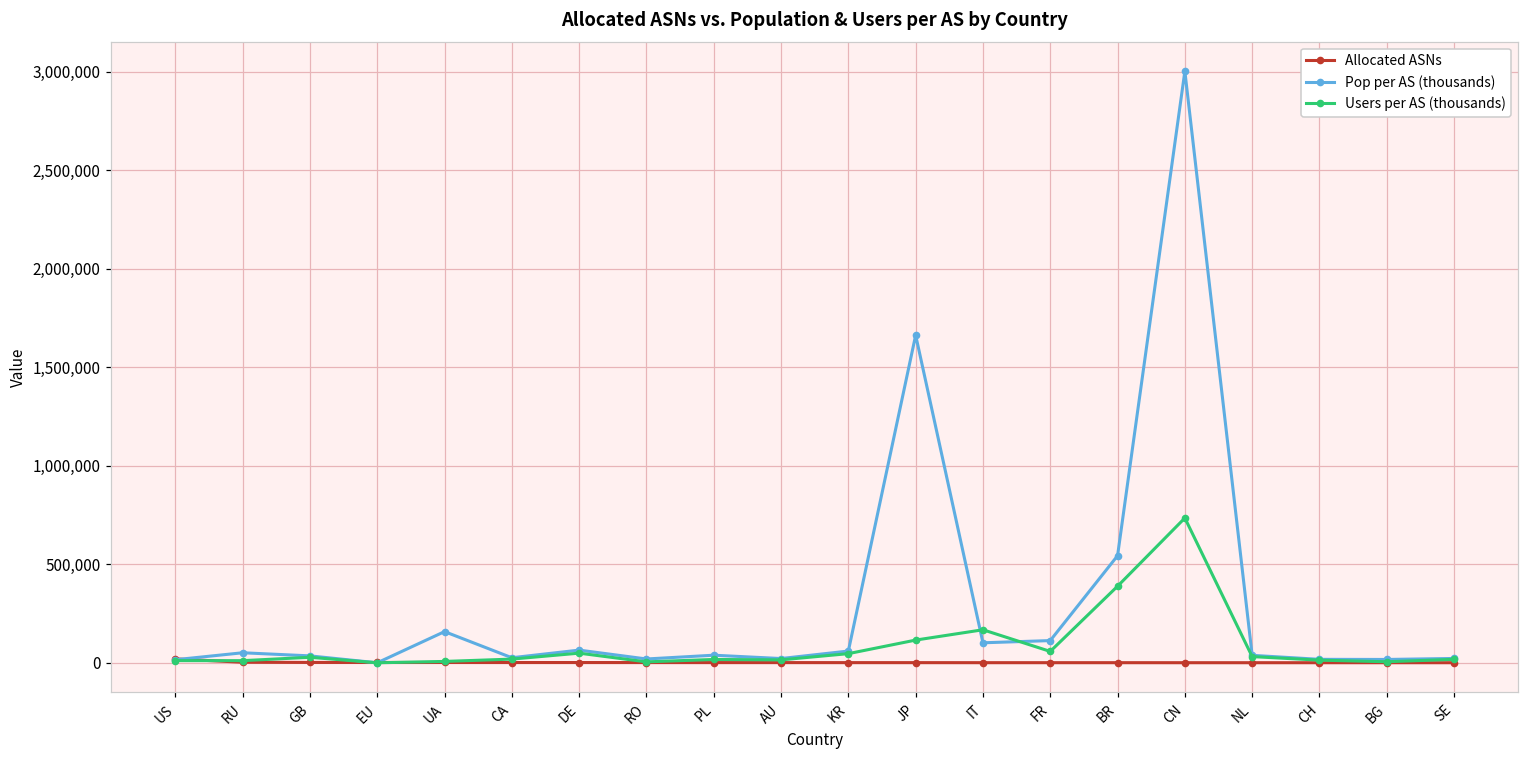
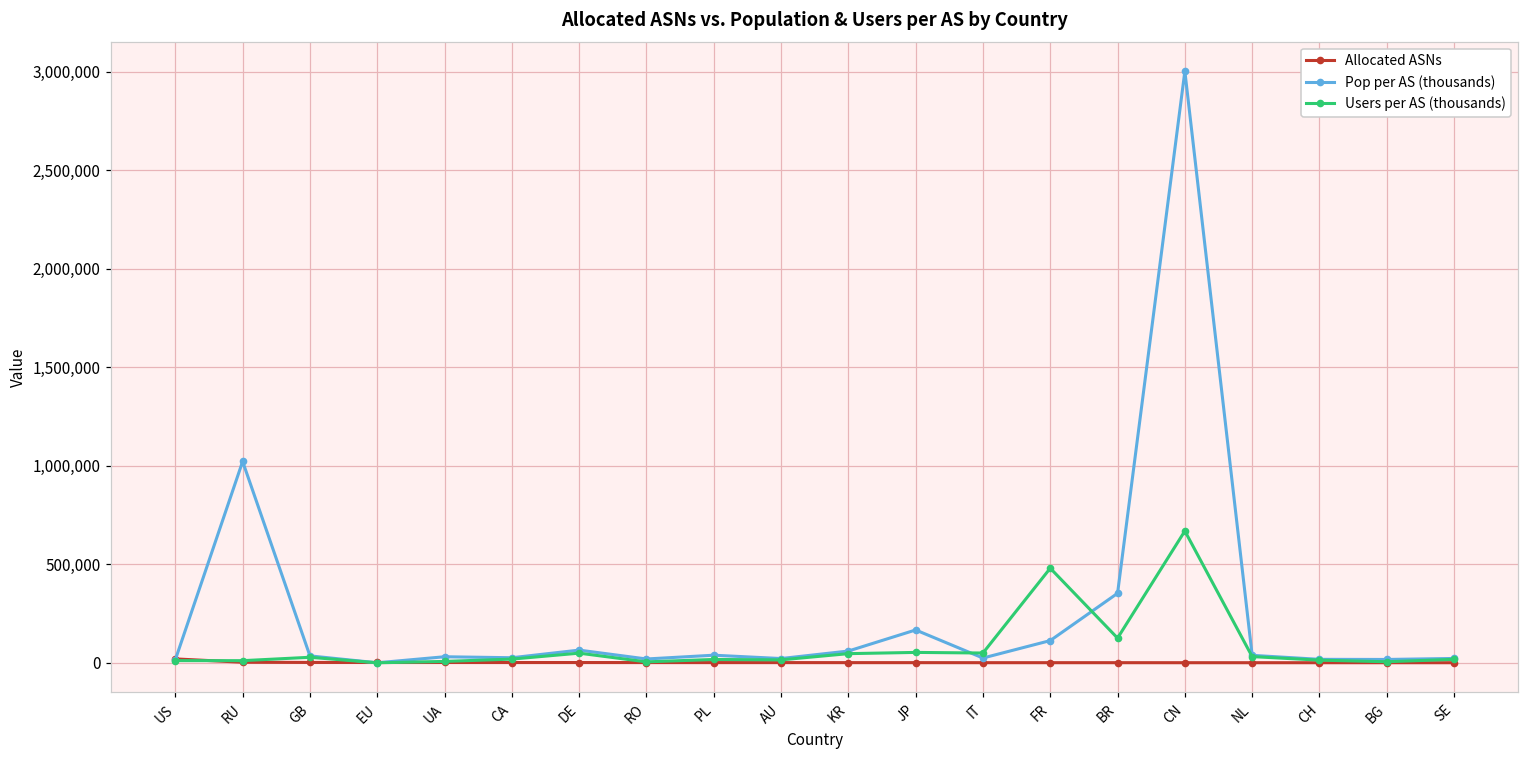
Pop per AS (thousands), RU: 50,000 -> 1,020,000
Pop per AS (thousands), UA: 160,000 -> 30,000
Pop per AS (thousands), JP: 1,660,000 -> 170,000
Users per AS (thousands), JP: 120,000 -> 50,000
Pop per AS (thousands), IT: 100,000 -> 20,000
Users per AS (thousands), IT: 170,000 -> 50,000
Users per AS (thousands), FR: 60,000 -> 480,000
Pop per AS (thousands), BR: 540,000 -> 350,000
Users per AS (thousands), BR: 390,000 -> 130,000
Users per AS (thousands), CN: 730,000 -> 670,000
